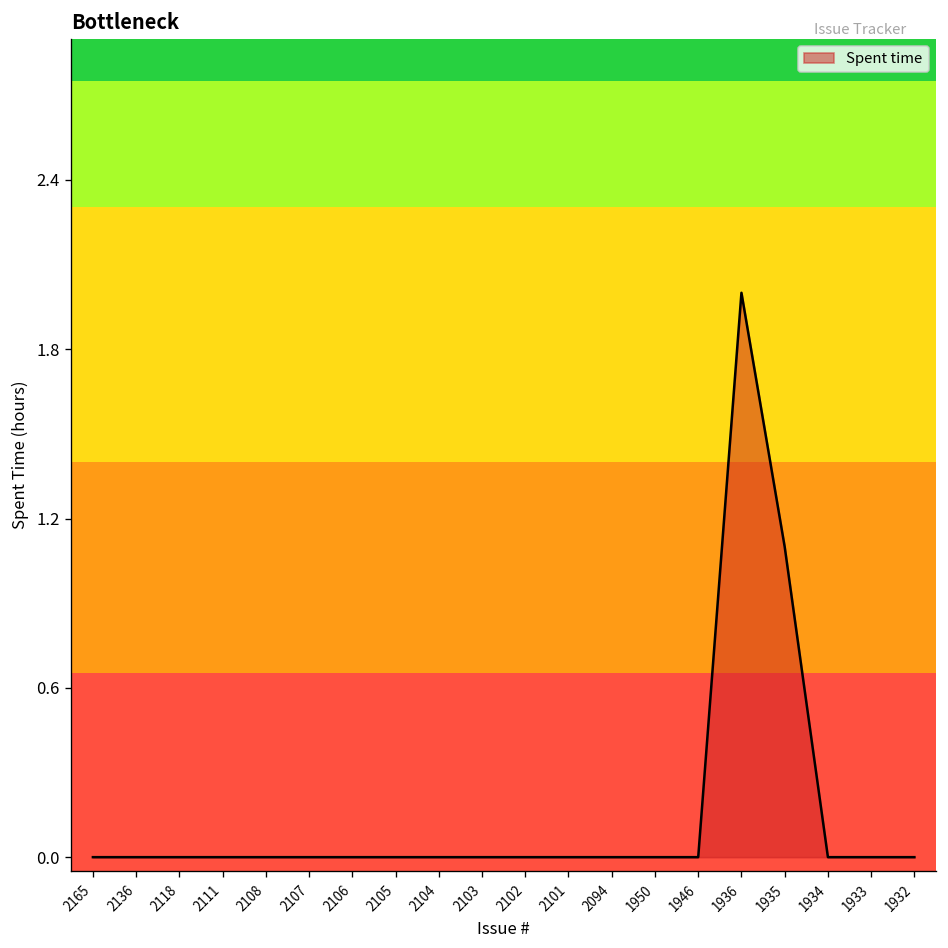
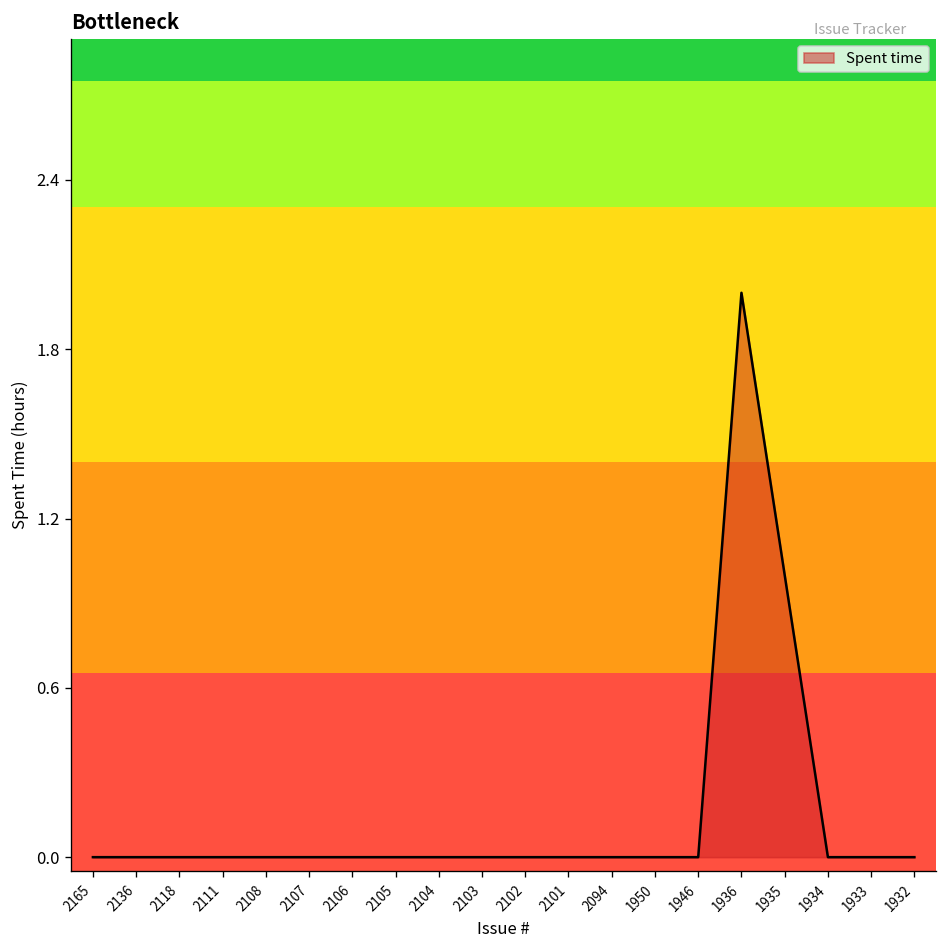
1935: 1.1 -> 1.0
